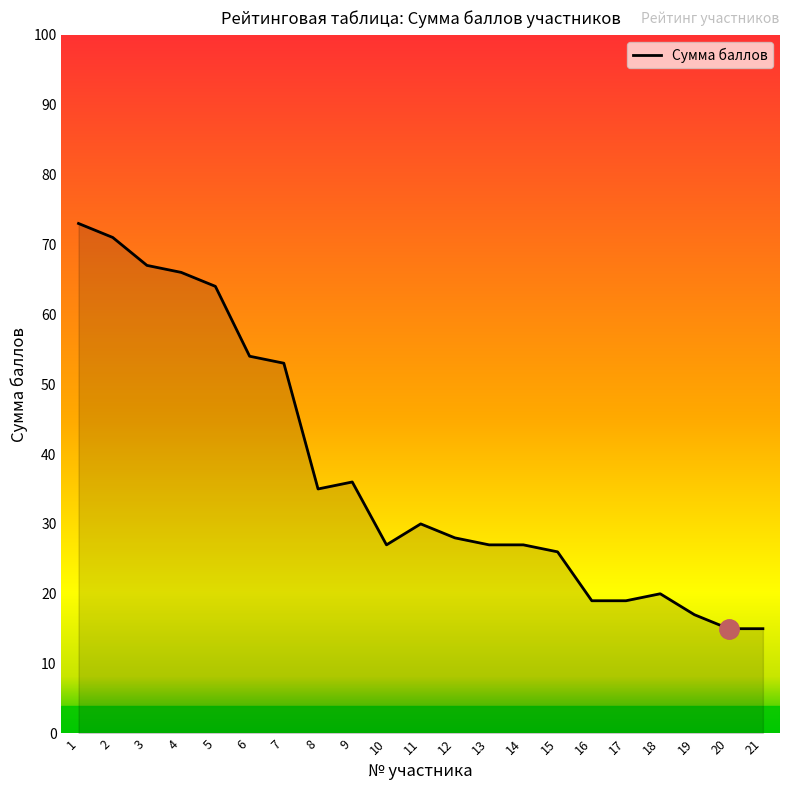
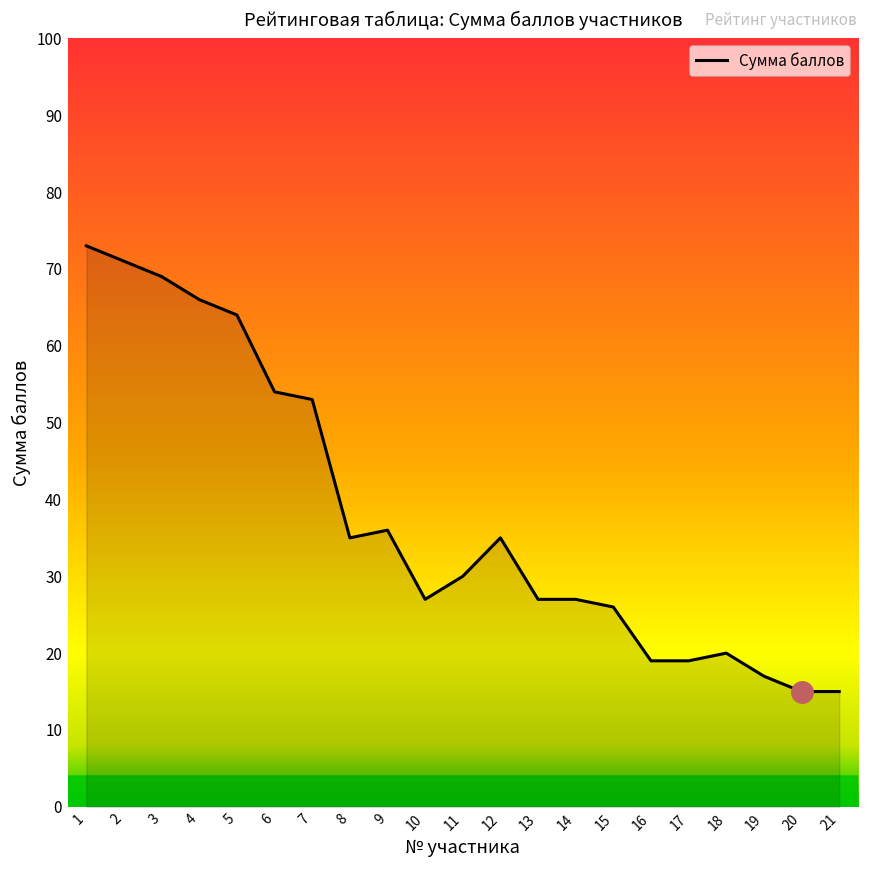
Сумма баллов, 3: 67 -> 69
Сумма баллов, 12: 28 -> 35
